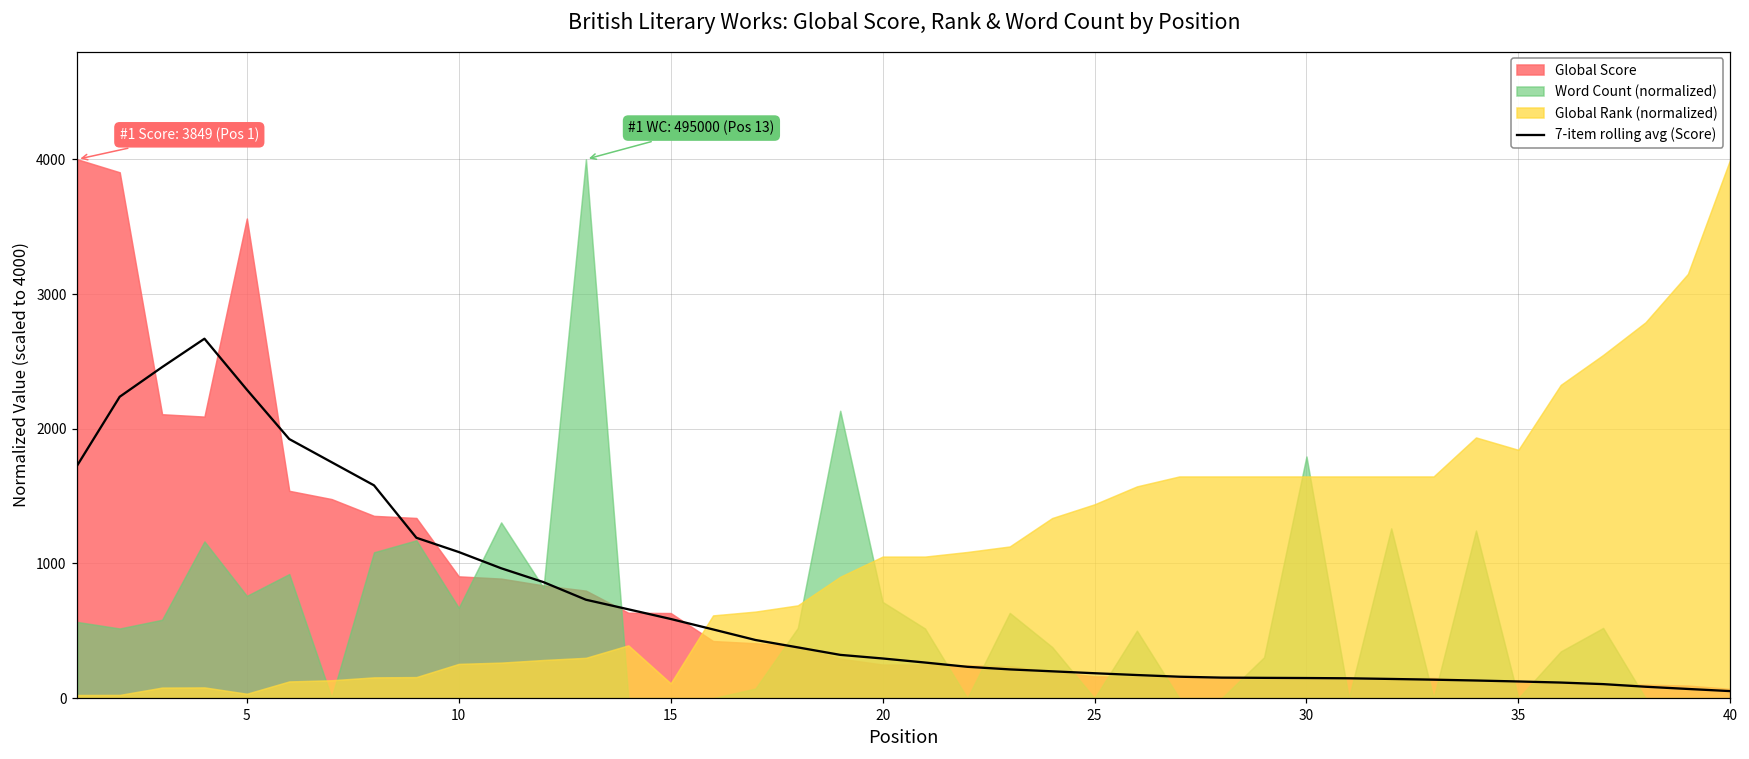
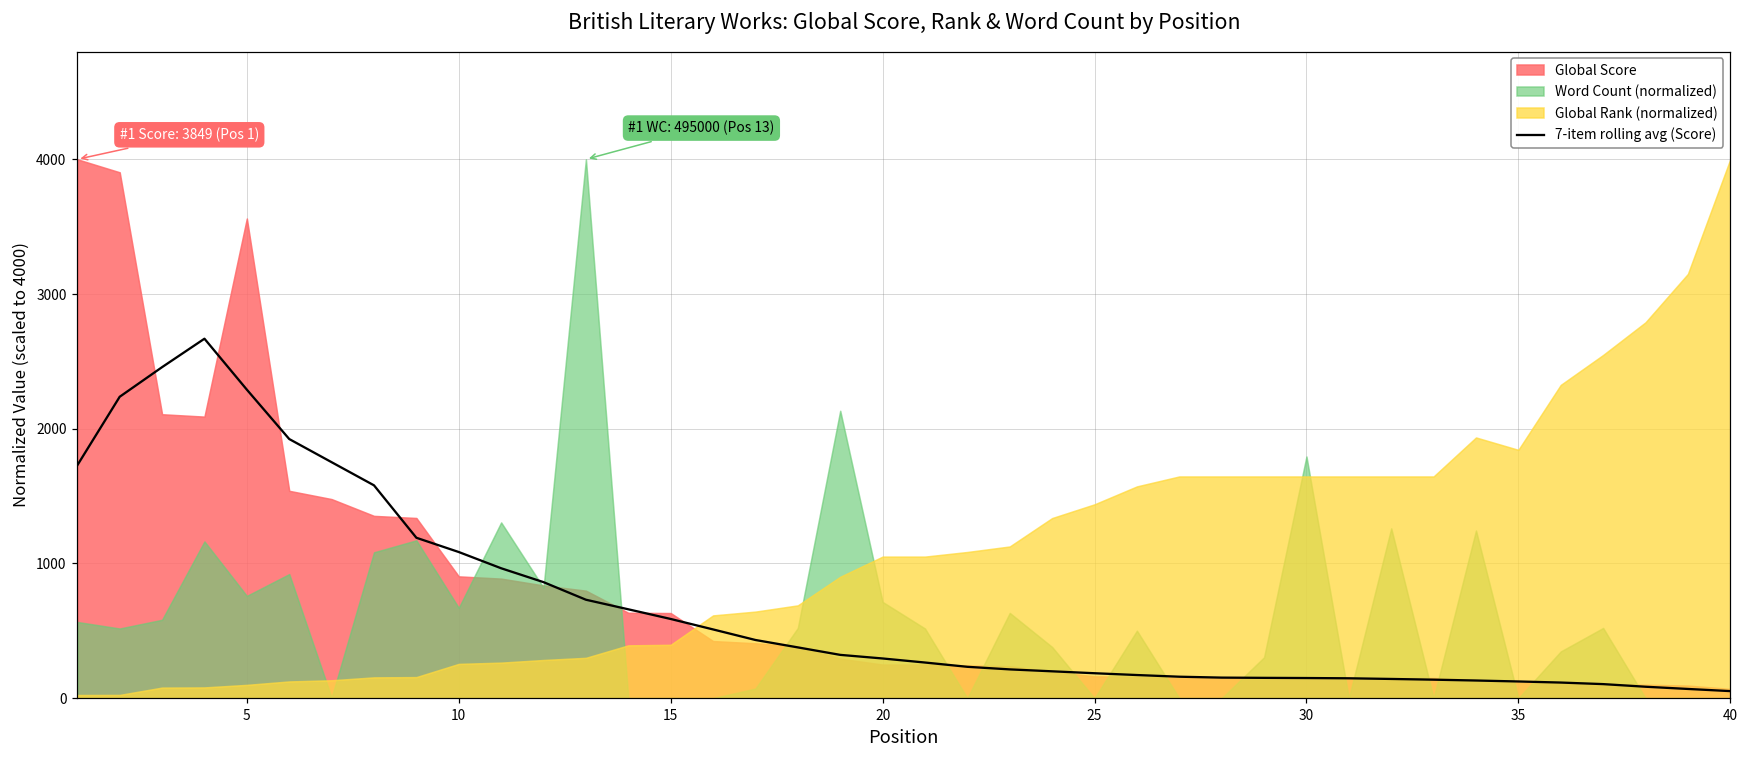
Global Rank (normalized), 5: 30 -> 100
Global Rank (normalized), 15: 110 -> 400
